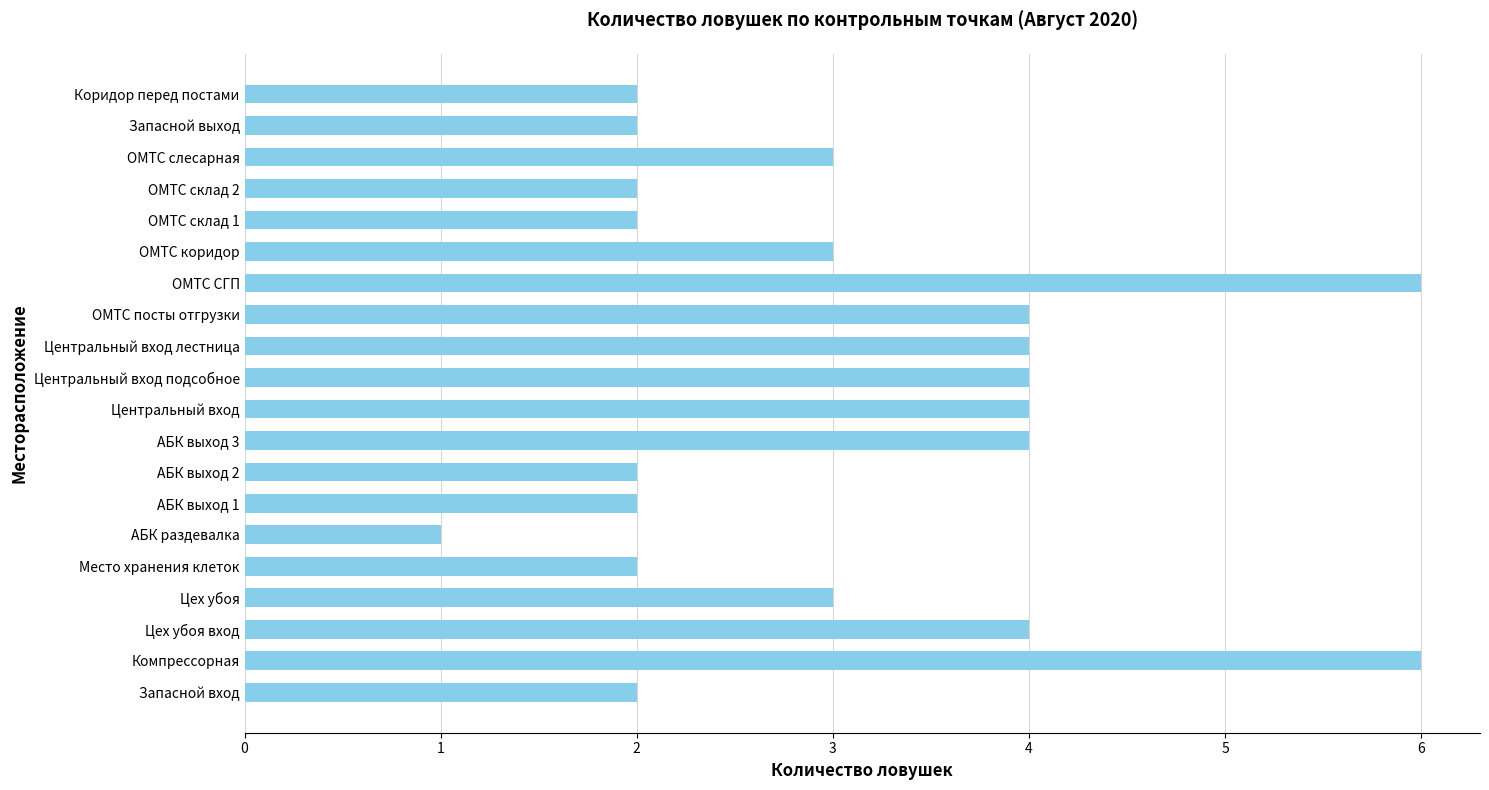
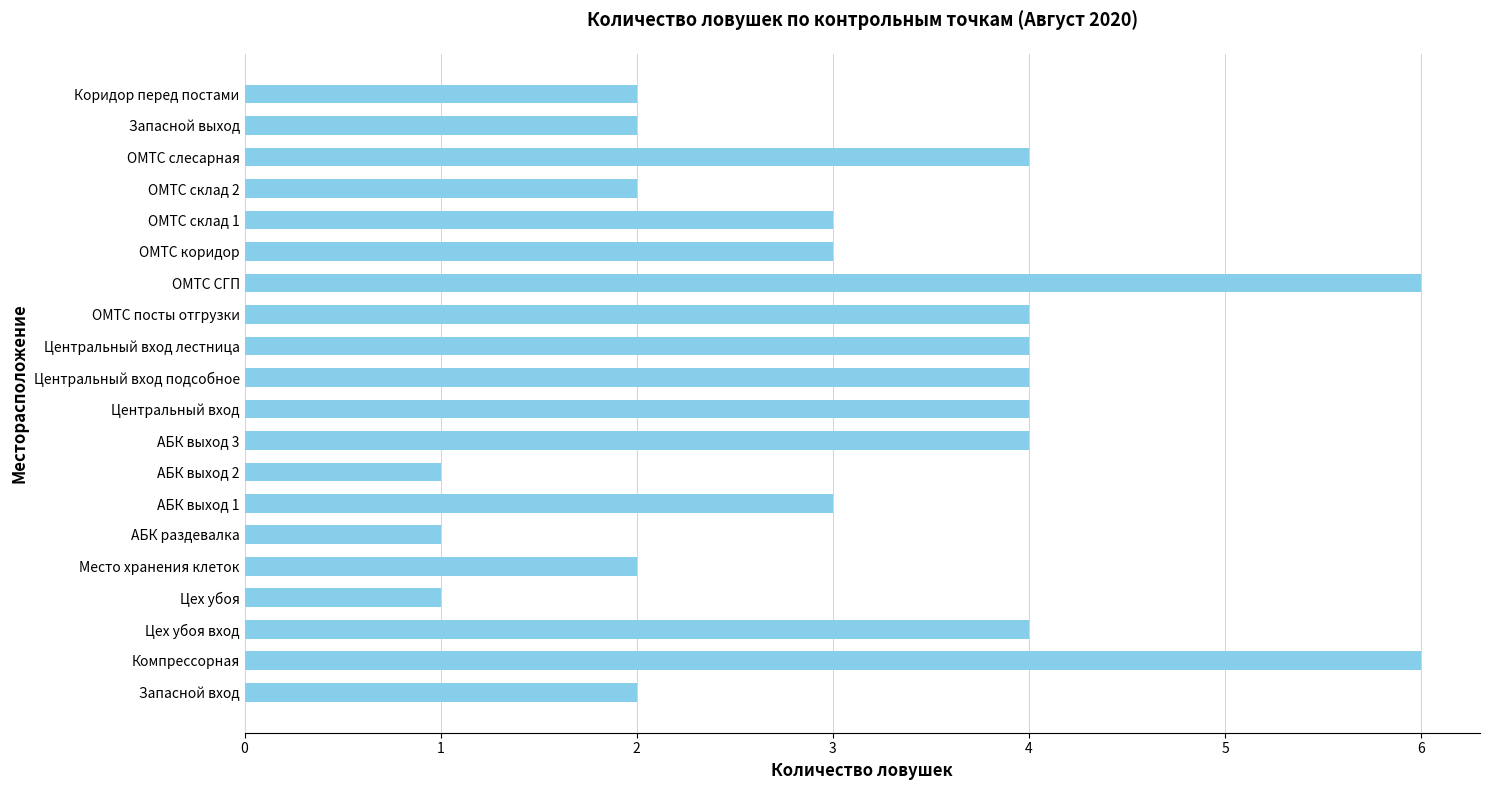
ОМТС слесарная: 3 -> 4
ОМТС склад 1: 2 -> 3
АБК выход 2: 2 -> 1
АБК выход 1: 2 -> 3
Цех убоя: 3 -> 1
